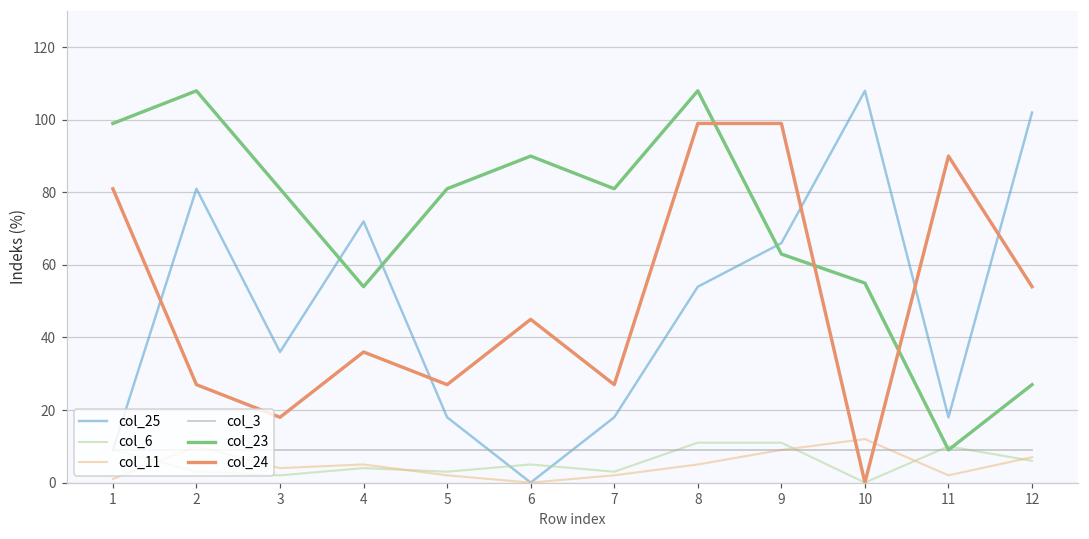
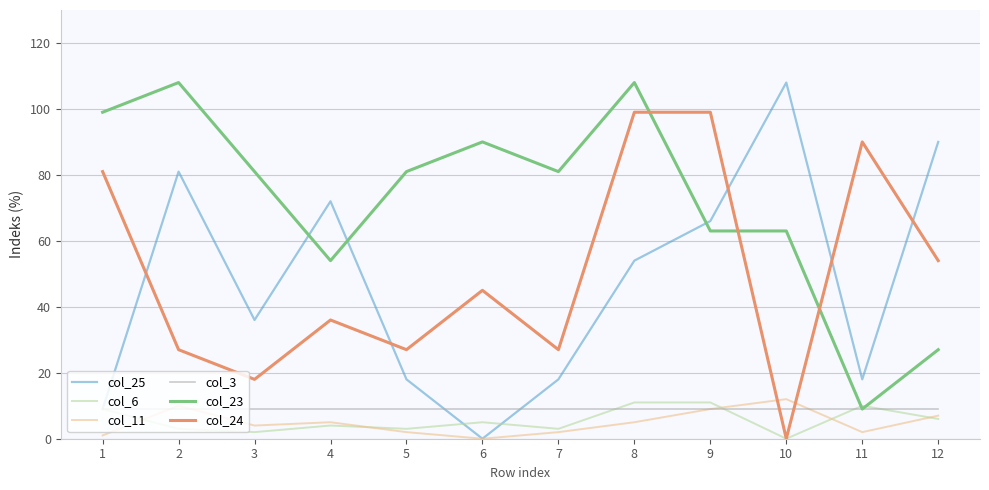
col_23, 10: 55 -> 63
col_25, 12: 102 -> 90
